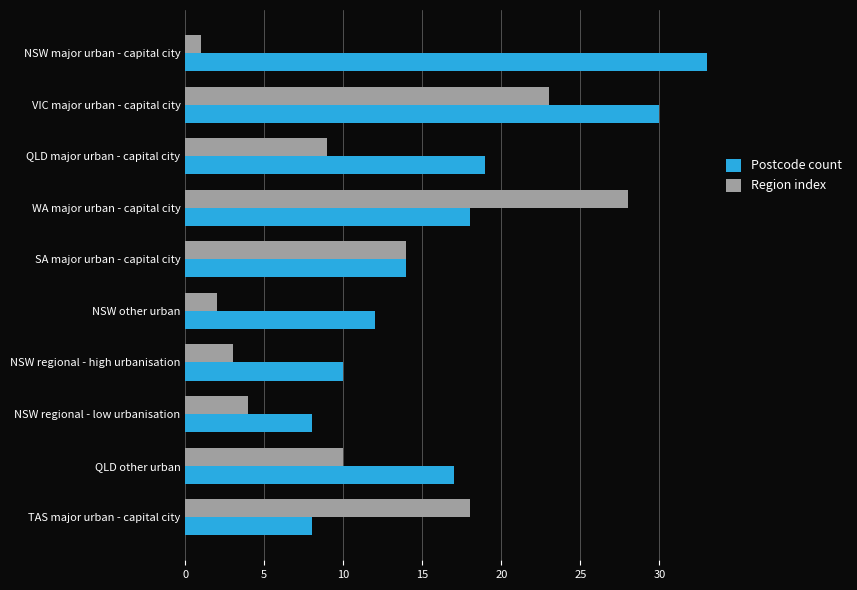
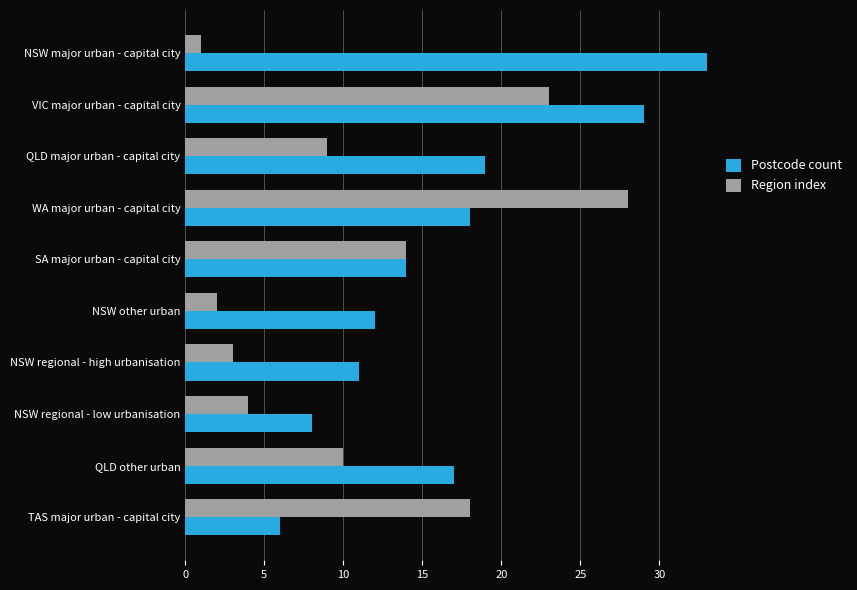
Postcode count, VIC major urban - capital city: 30 -> 29
Postcode count, NSW regional - high urbanisation: 10 -> 11
Postcode count, TAS major urban - capital city: 8 -> 6
